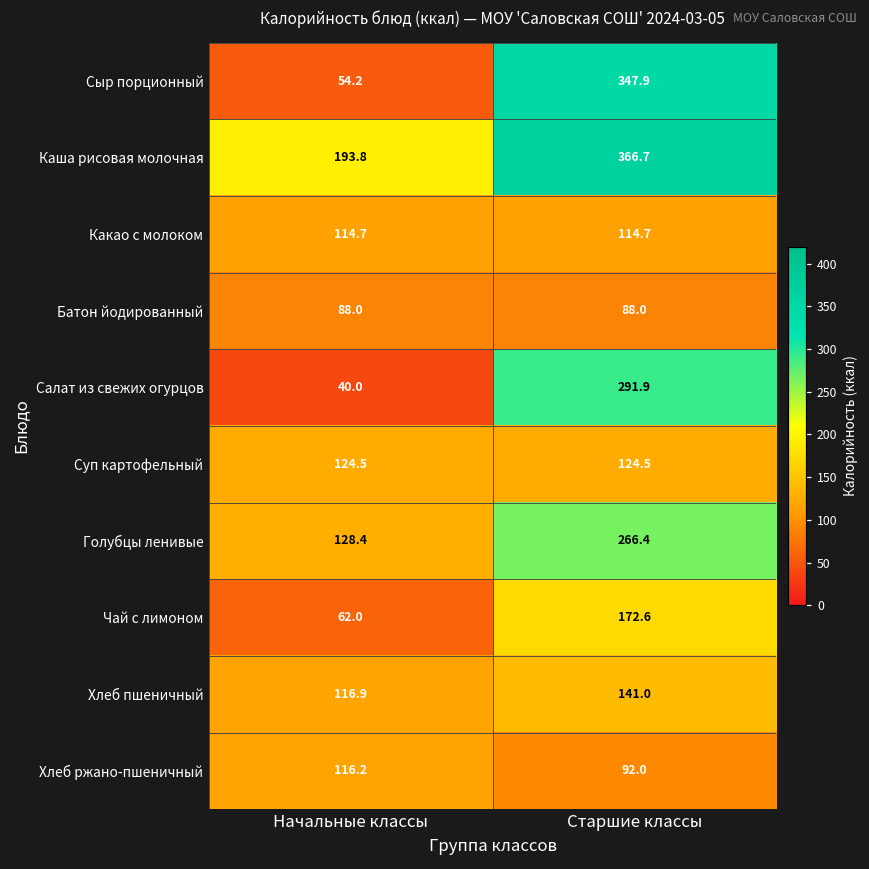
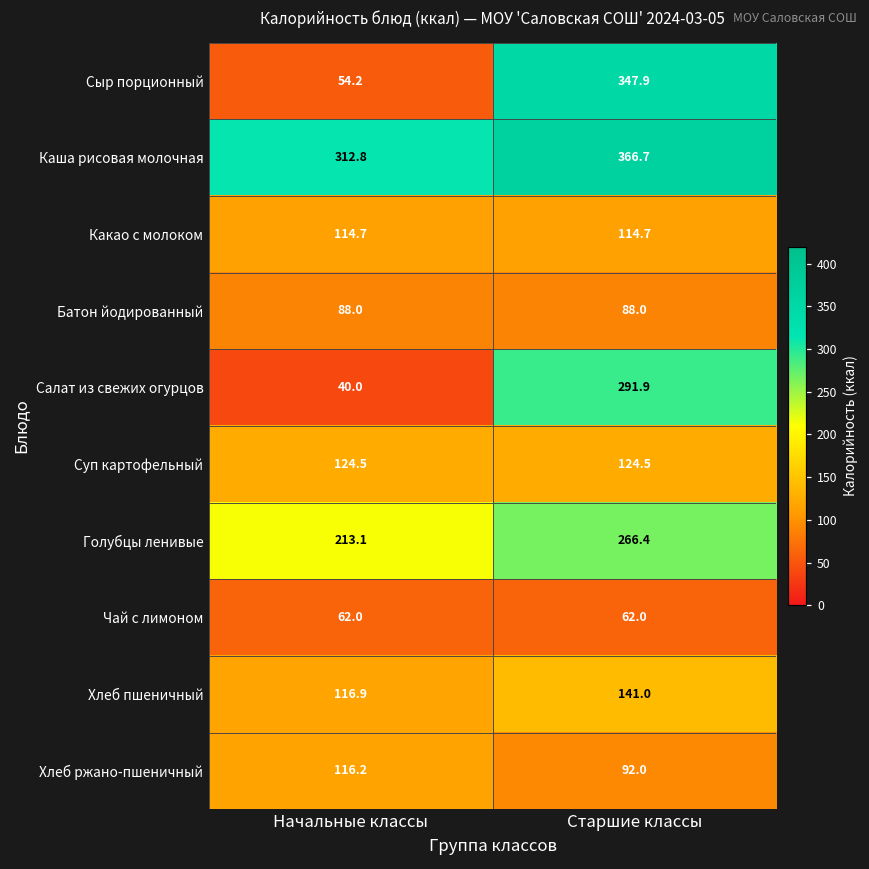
Каша рисовая молочная, Начальные классы: 193.8 -> 312.8
Голубцы ленивые, Начальные классы: 128.4 -> 213.1
Чай с лимоном, Старшие классы: 172.6 -> 62.0
